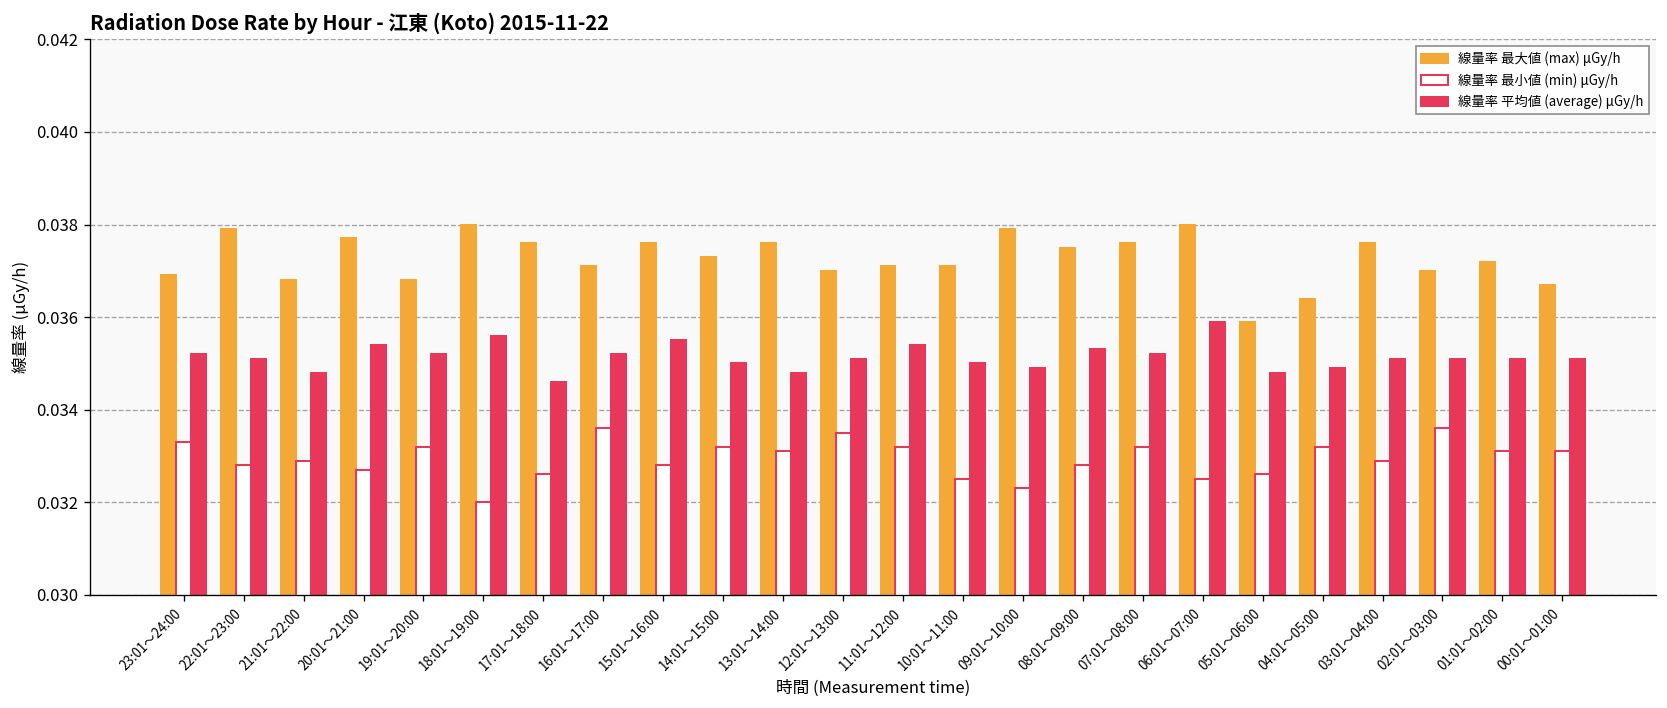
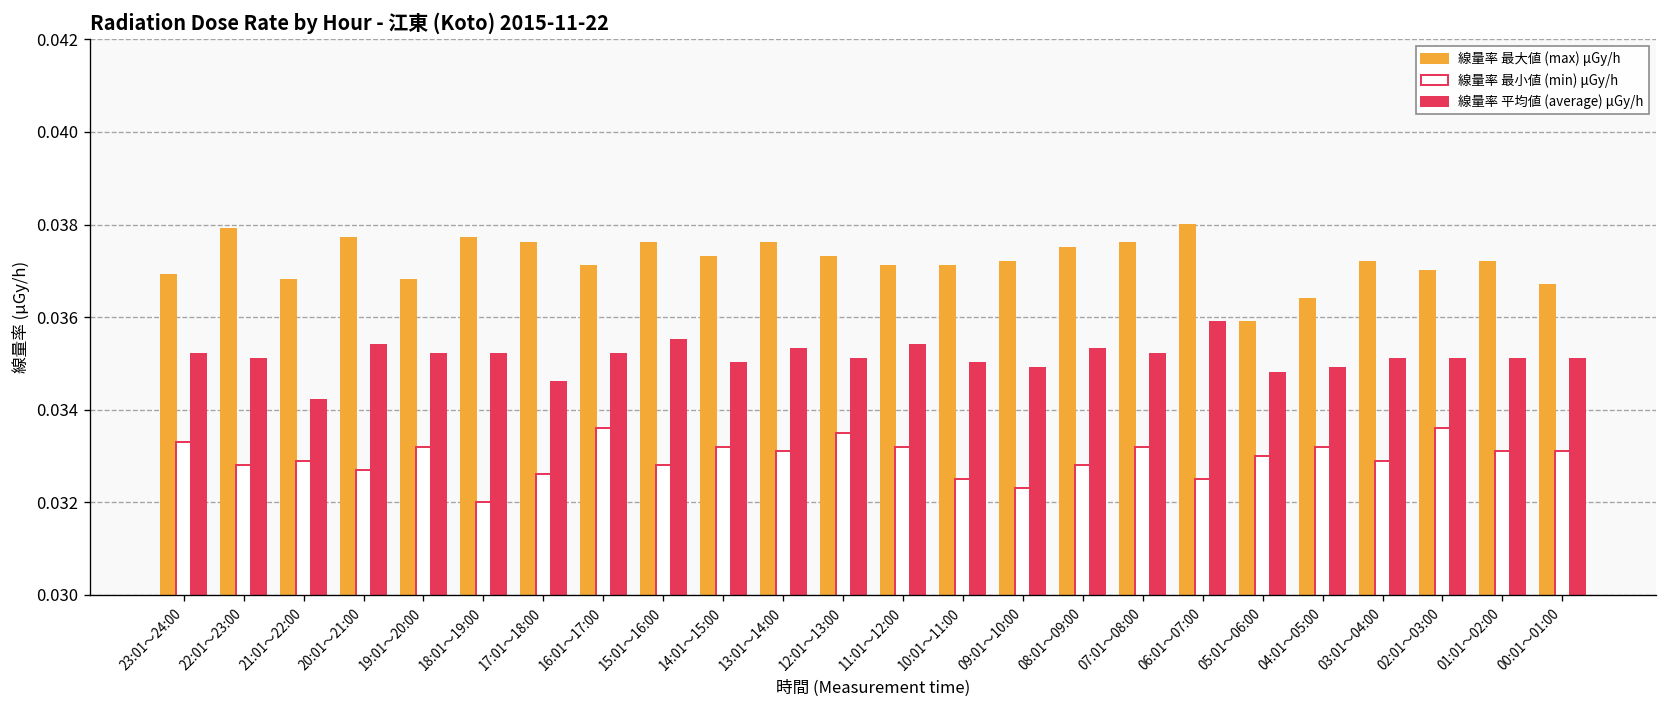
線量率 平均値 (average) μGy/h, 21:01～22:00: 0.0348 -> 0.0342
線量率 最大値 (max) μGy/h, 18:01～19:00: 0.0380 -> 0.0377
線量率 平均値 (average) μGy/h, 18:01～19:00: 0.0356 -> 0.0352
線量率 平均値 (average) μGy/h, 13:01～14:00: 0.0348 -> 0.0353
線量率 最大値 (max) μGy/h, 12:01～13:00: 0.0370 -> 0.0373
線量率 最大値 (max) μGy/h, 09:01～10:00: 0.0379 -> 0.0372
線量率 最小値 (min) μGy/h, 05:01～06:00: 0.0326 -> 0.0330
線量率 最大値 (max) μGy/h, 03:01～04:00: 0.0376 -> 0.0372
